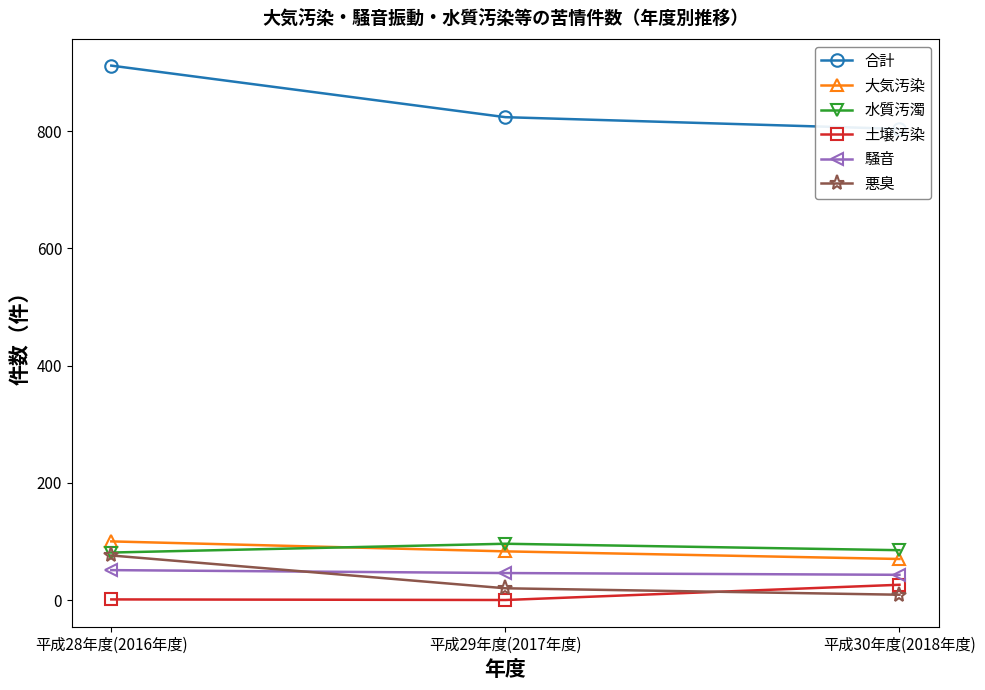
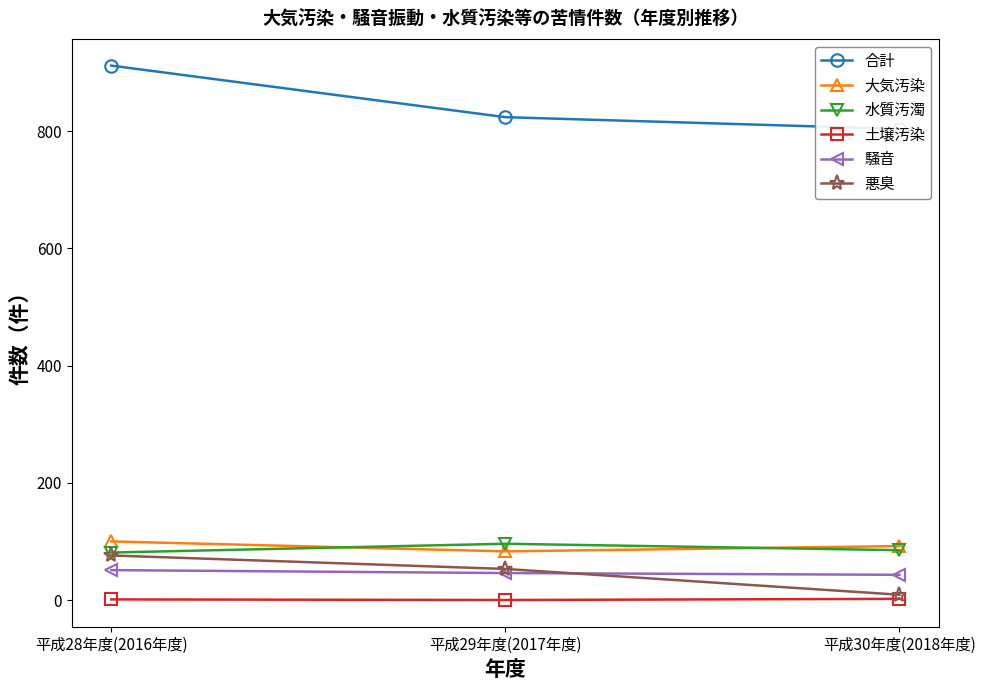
悪臭, 平成29年度(2017年度): 20 -> 50
大気汚染, 平成30年度(2018年度): 70 -> 90
土壌汚染, 平成30年度(2018年度): 30 -> 0
